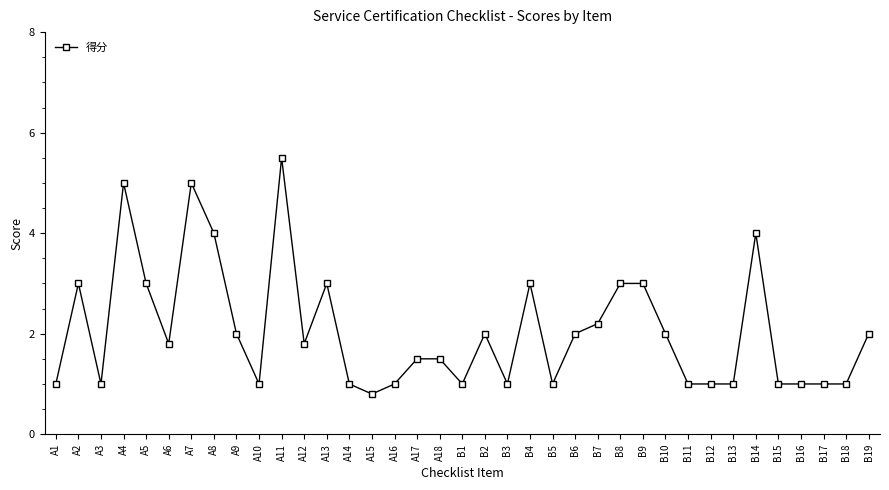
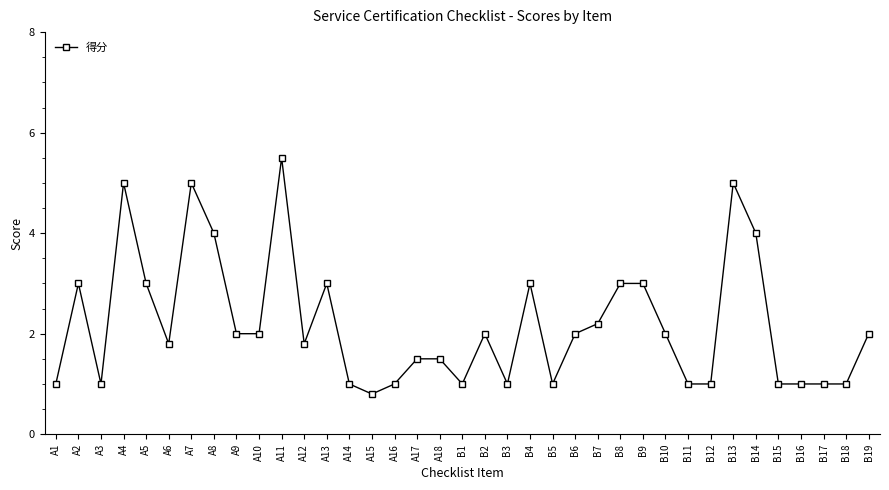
A10: 1 -> 2
B13: 1 -> 5
